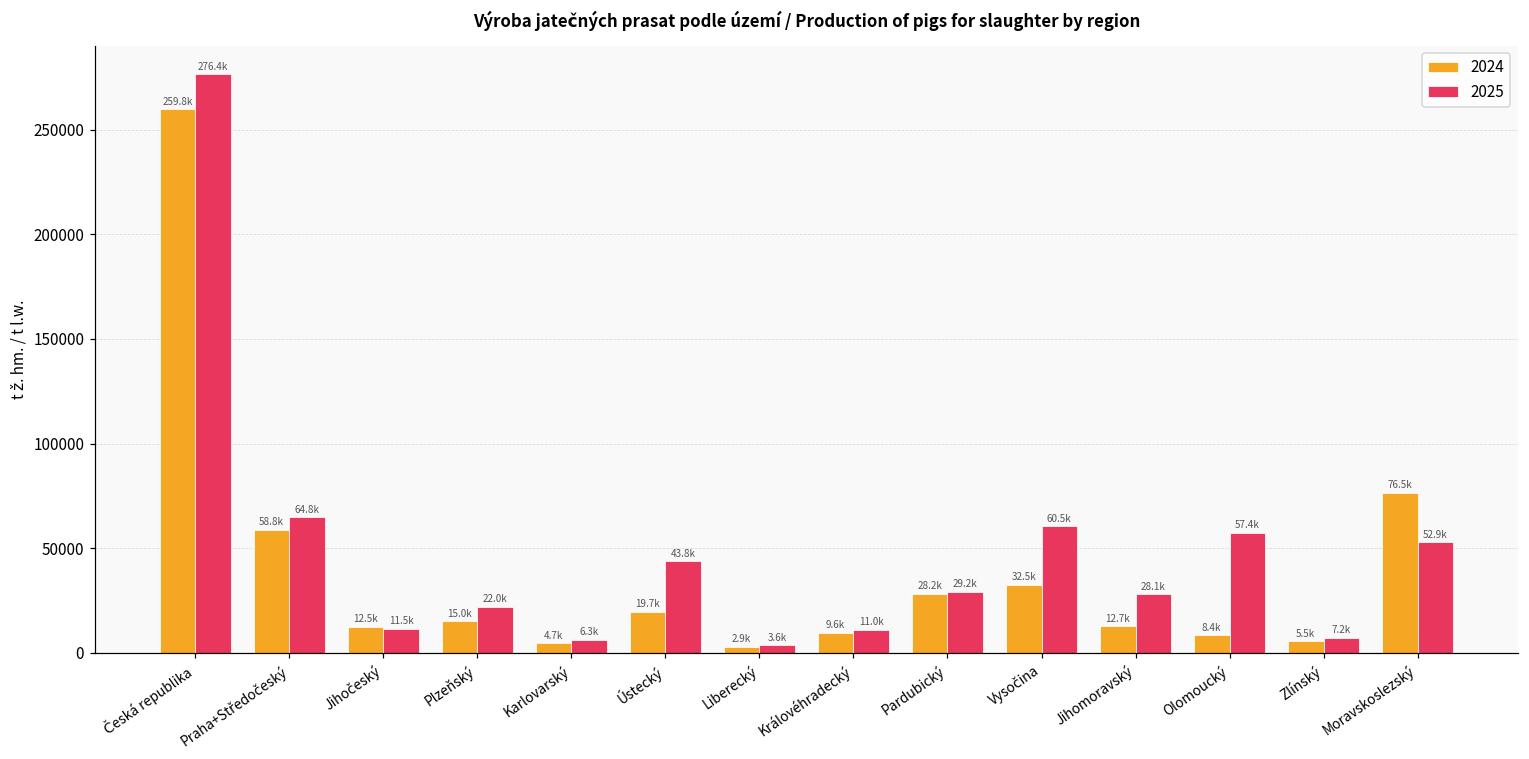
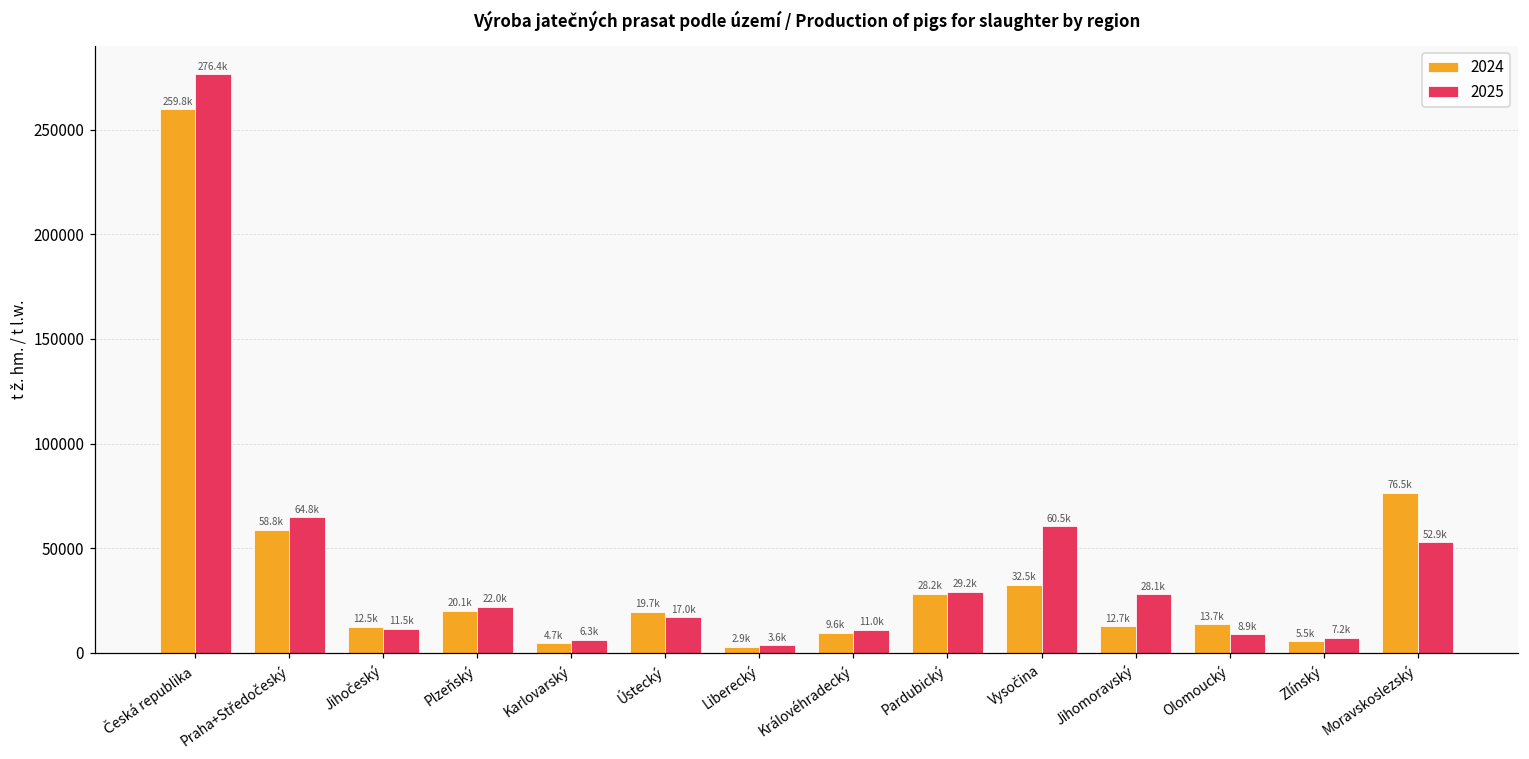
2024, Plzeňský: 15.0k -> 20.1k
2025, Ústecký: 43.8k -> 17.0k
2024, Olomoucký: 8.4k -> 13.7k
2025, Olomoucký: 57.4k -> 8.9k
